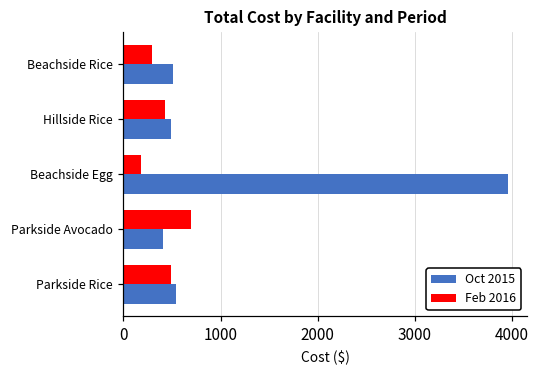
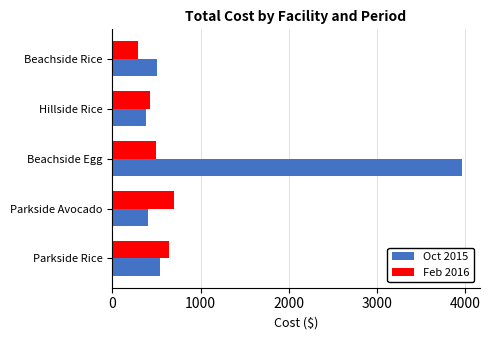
Oct 2015, Hillside Rice: 500 -> 400
Feb 2016, Beachside Egg: 200 -> 500
Feb 2016, Parkside Rice: 500 -> 600
